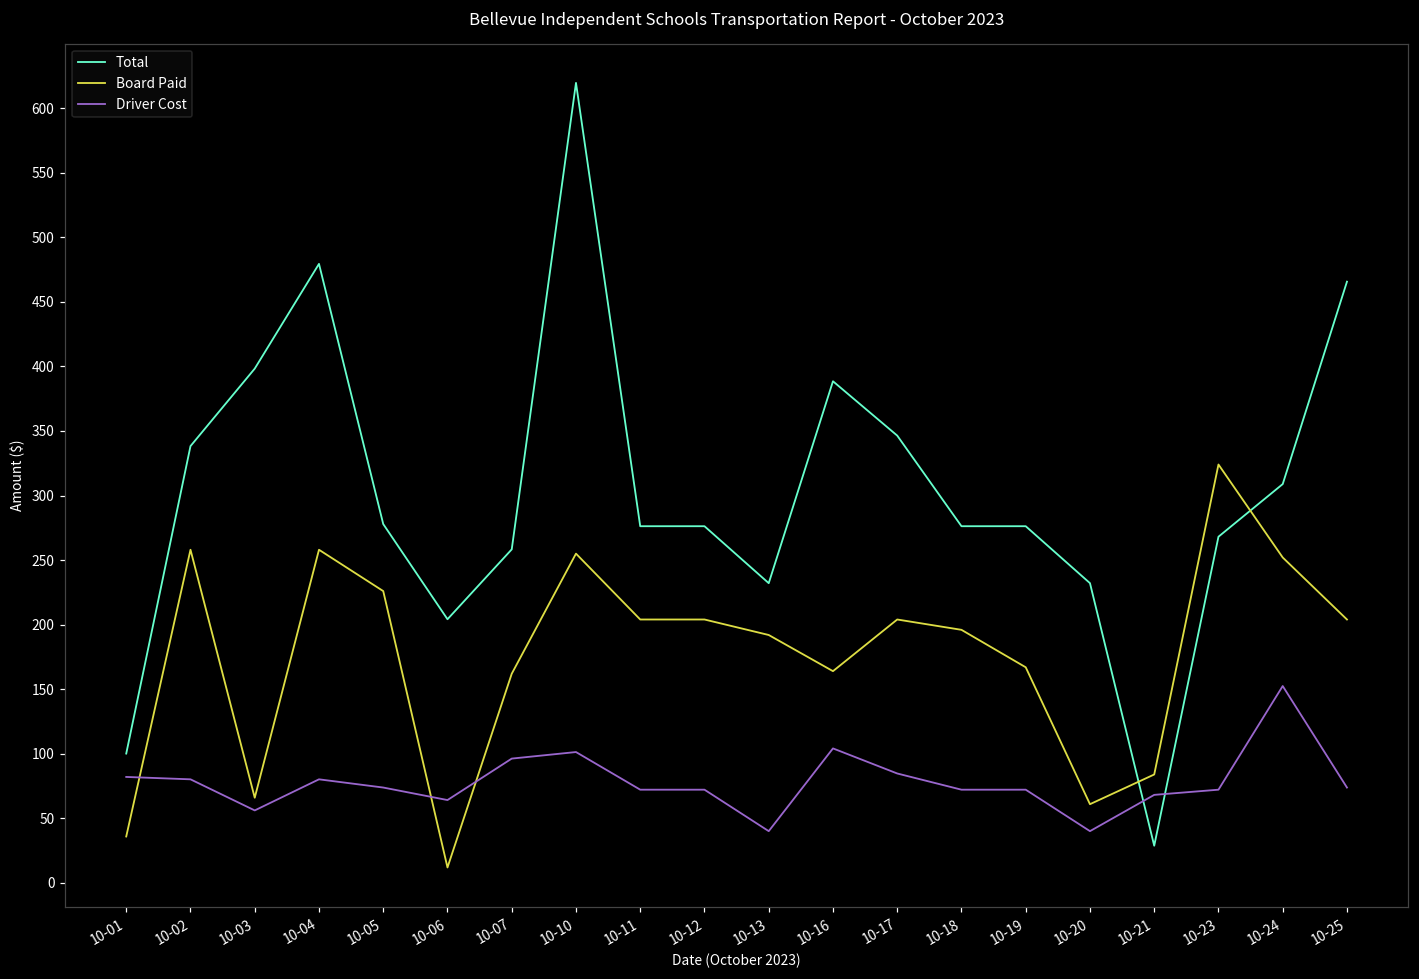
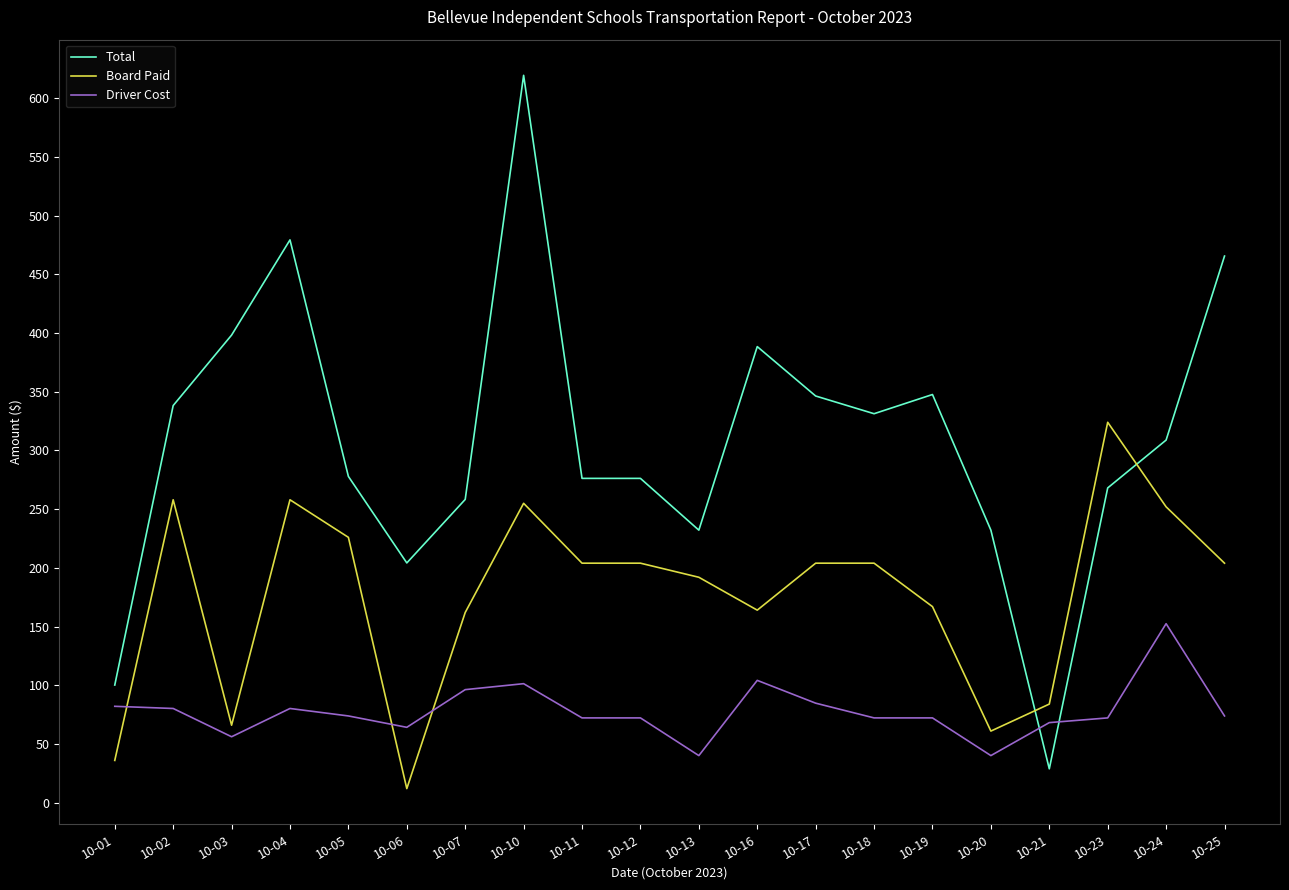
Total, 10-18: 276 -> 331
Board Paid, 10-18: 196 -> 204
Total, 10-19: 276 -> 348
